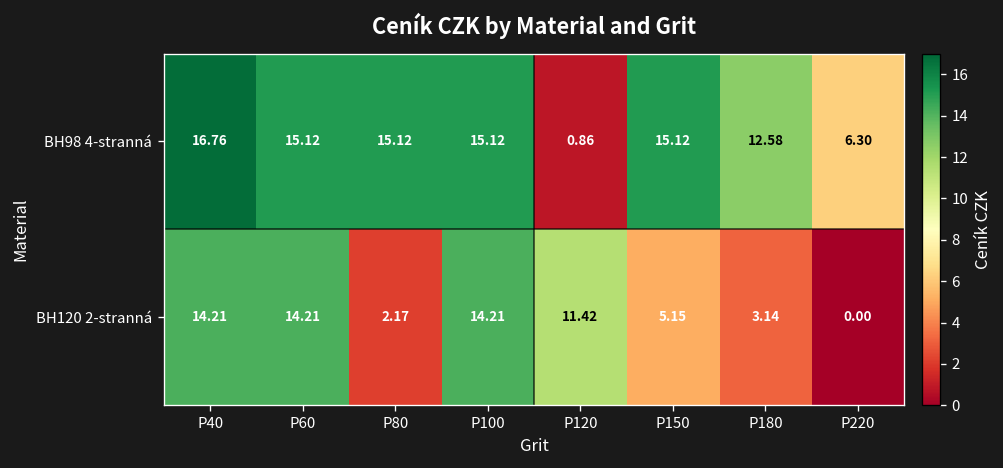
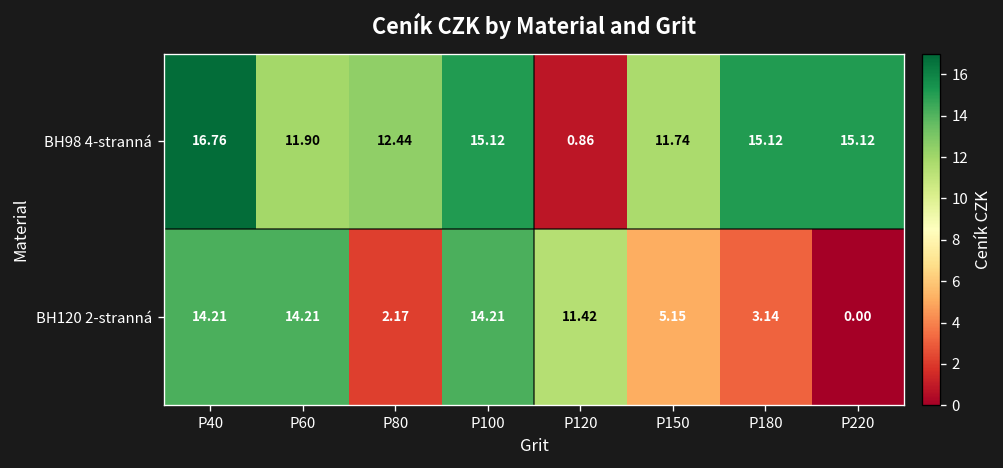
BH98 4-stranná, P60: 15.12 -> 11.90
BH98 4-stranná, P80: 15.12 -> 12.44
BH98 4-stranná, P150: 15.12 -> 11.74
BH98 4-stranná, P180: 12.58 -> 15.12
BH98 4-stranná, P220: 6.30 -> 15.12
